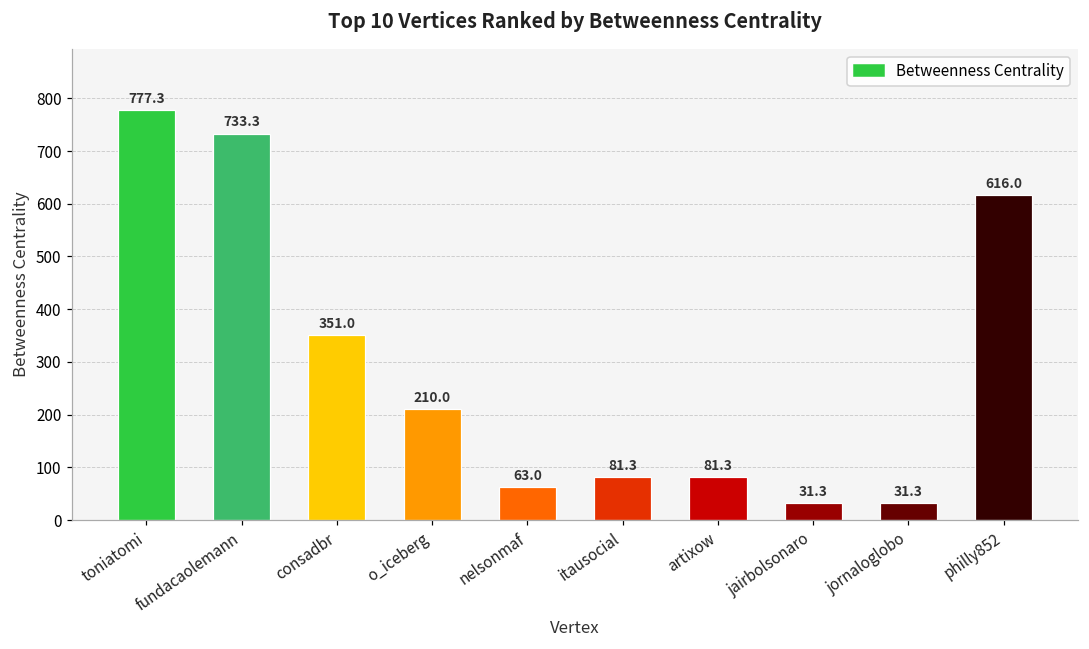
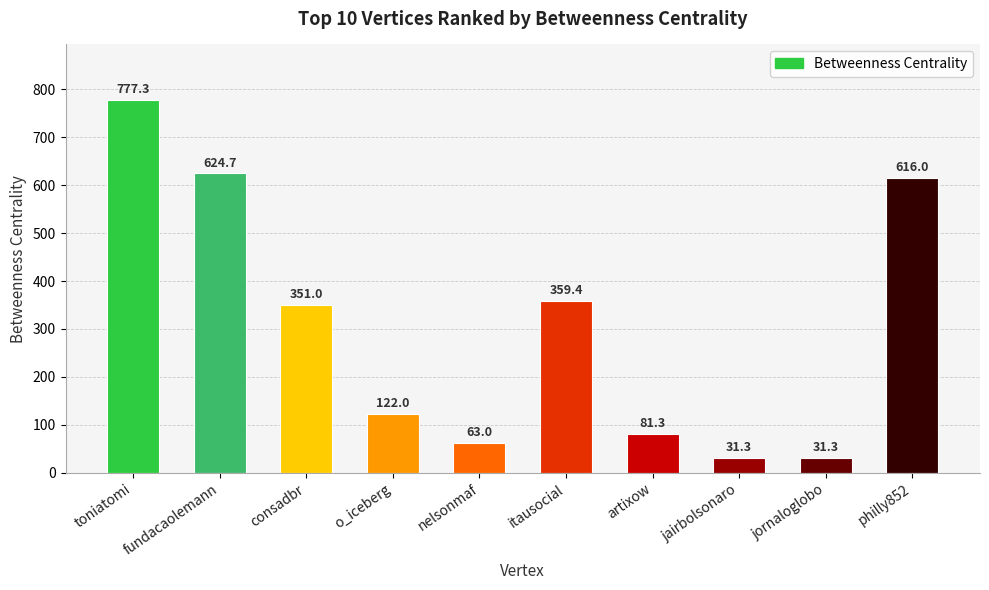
fundacaolemann: 733.3 -> 624.7
o_iceberg: 210.0 -> 122.0
itausocial: 81.3 -> 359.4
